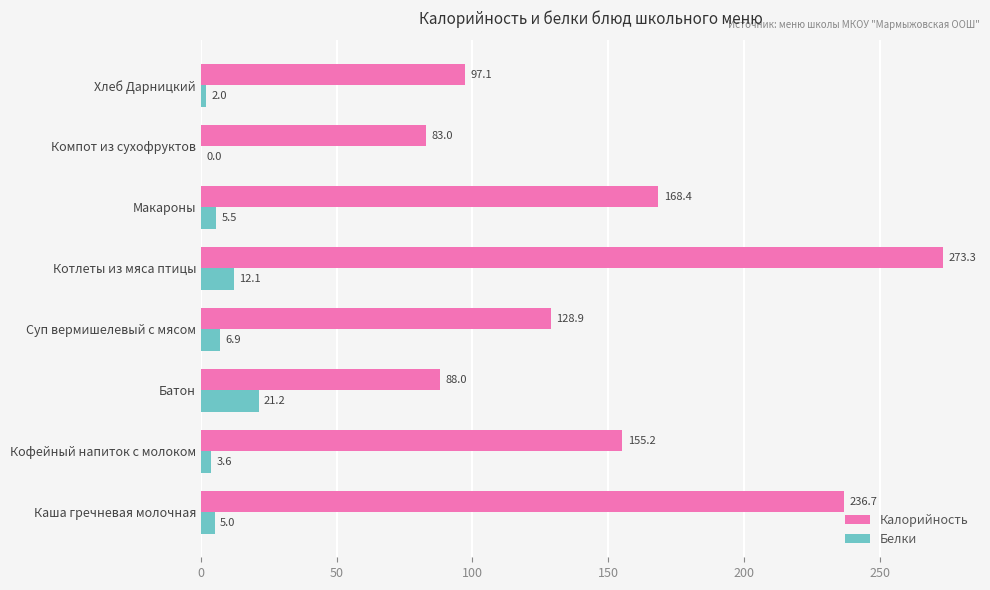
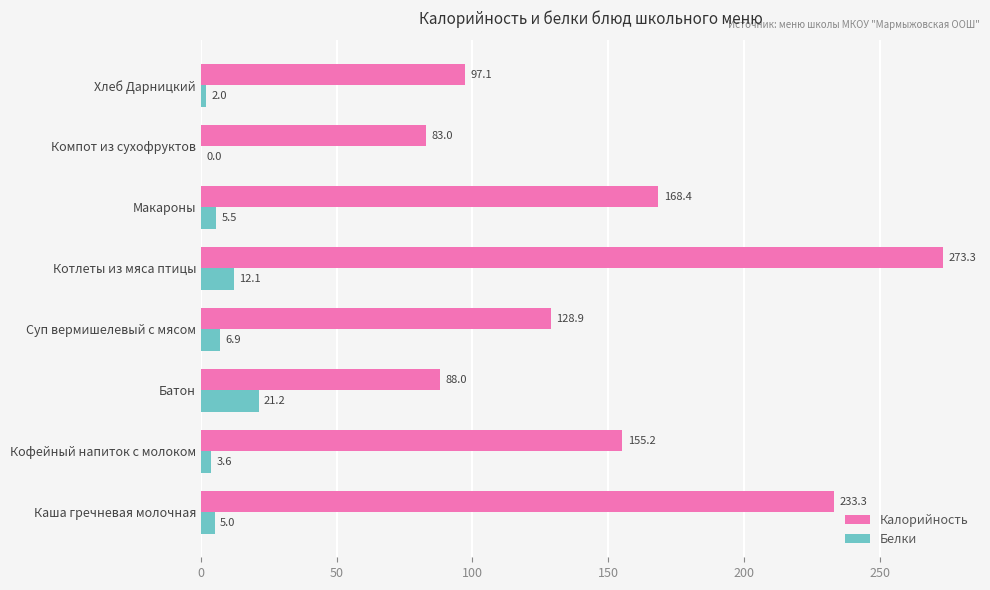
Калорийность, Каша гречневая молочная: 236.7 -> 233.3
